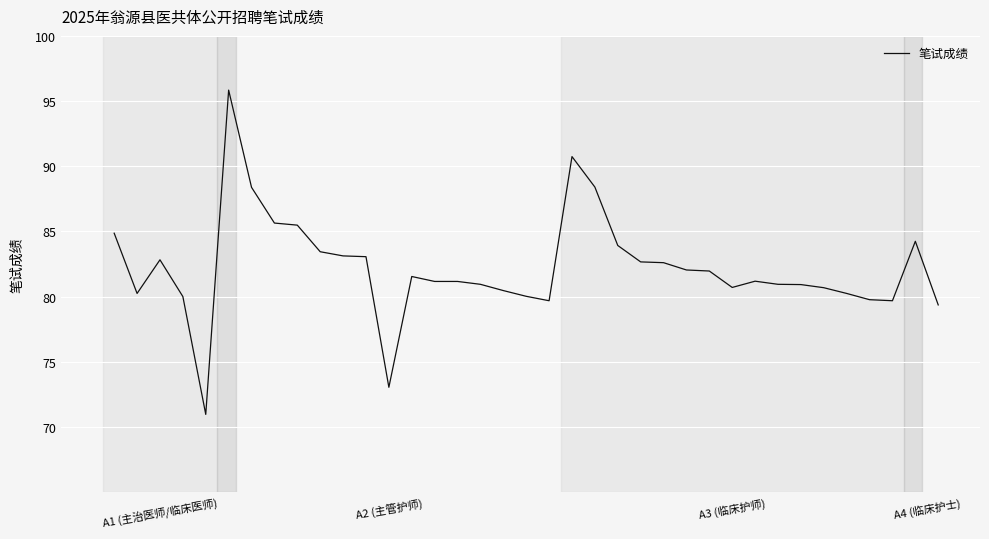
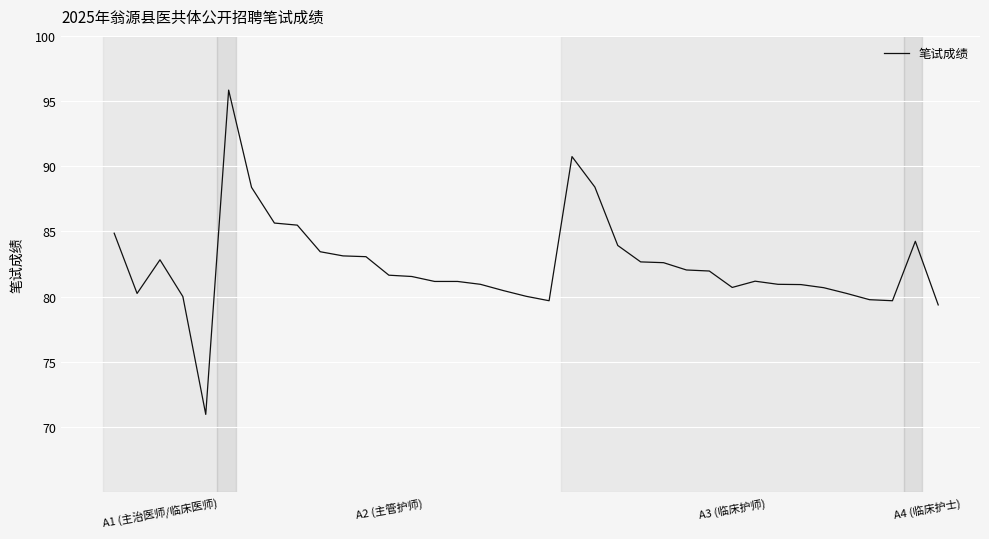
A2 (主管护师): 73.0 -> 81.6
